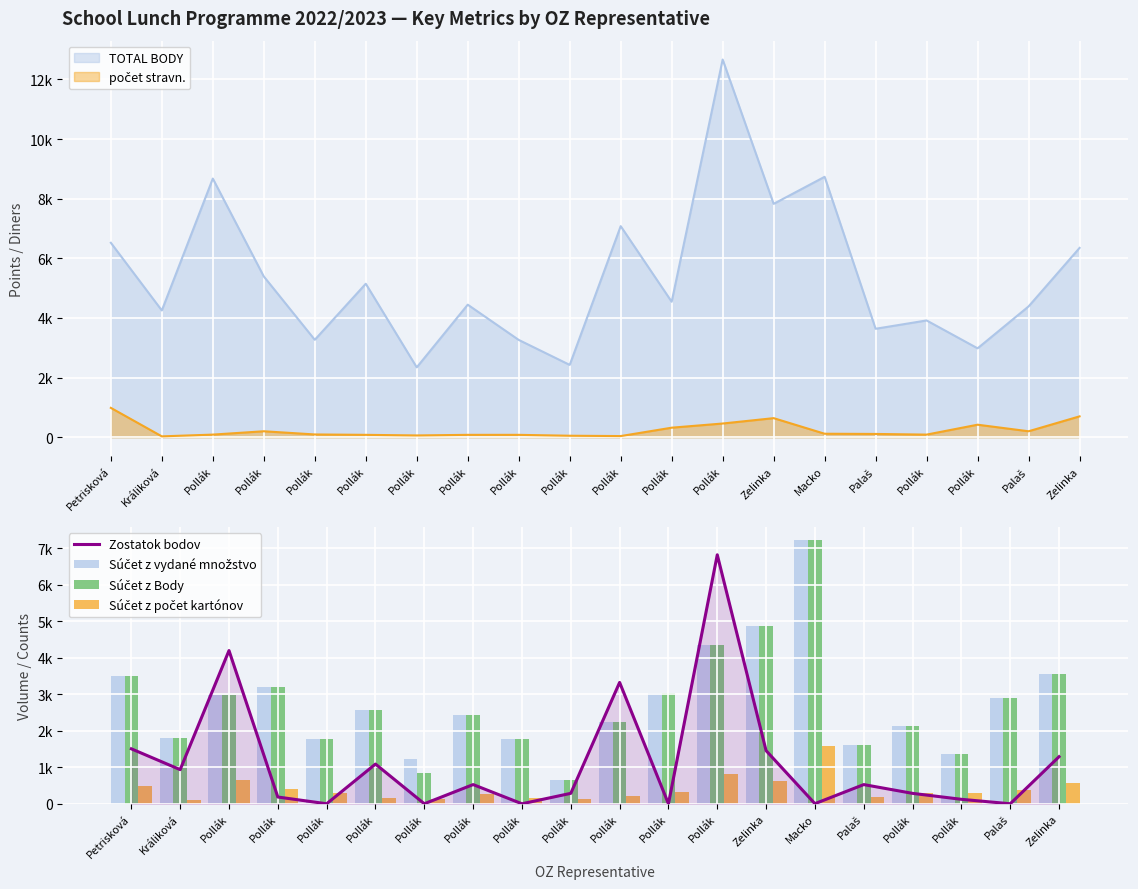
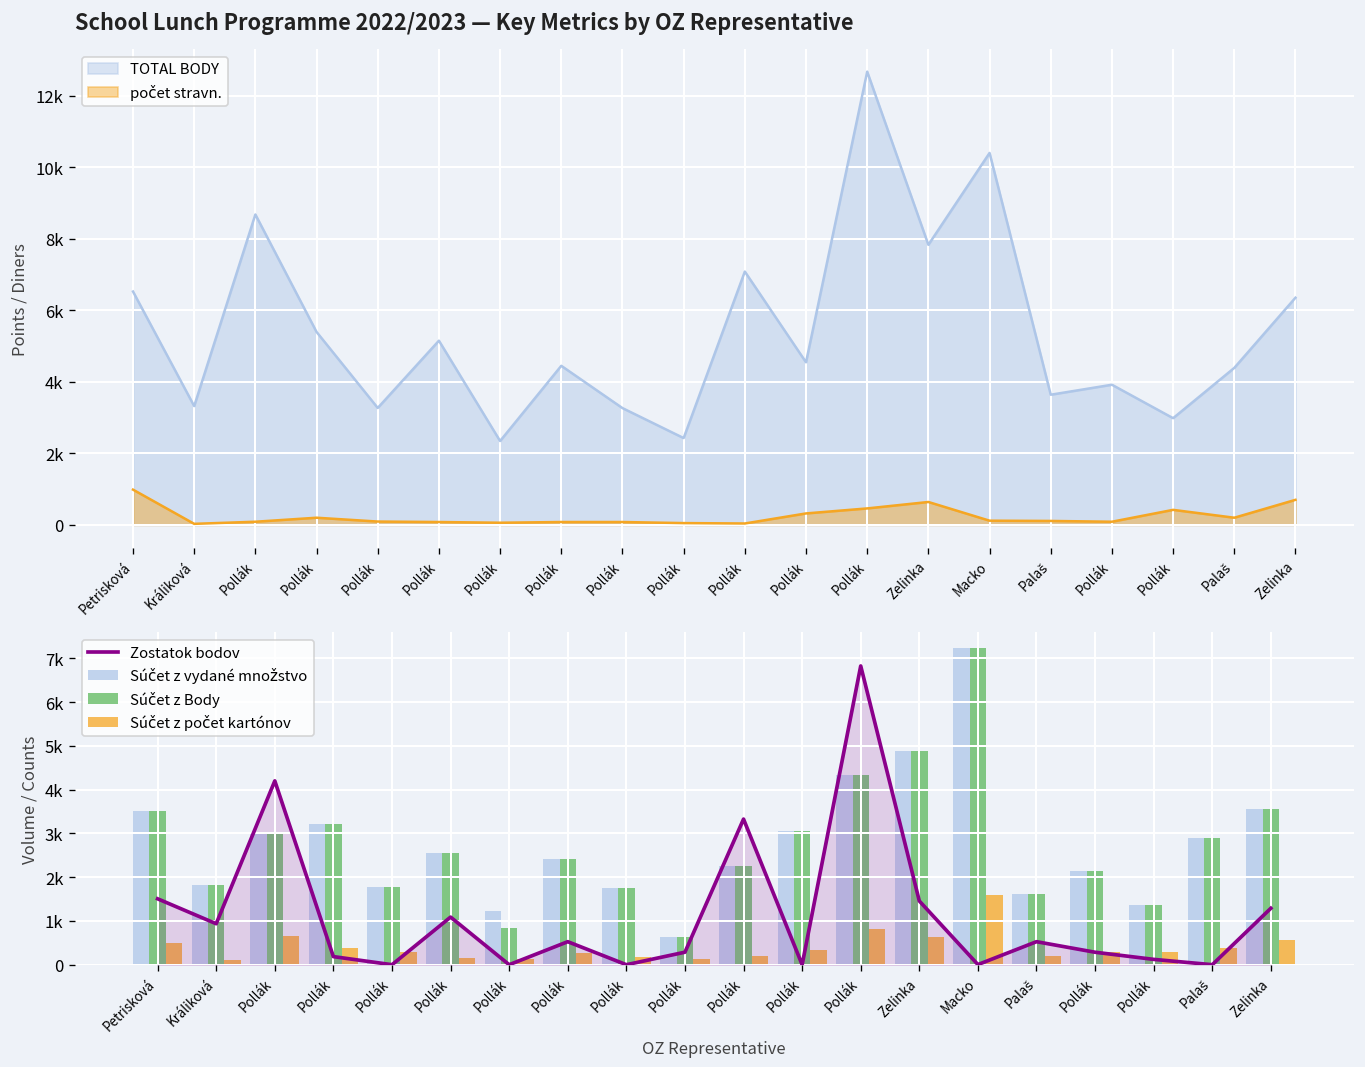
School Lunch Programme 2022/2023 — Key Metrics by OZ Representative, TOTAL BODY, Králiková: 4300 -> 3300
School Lunch Programme 2022/2023 — Key Metrics by OZ Representative, TOTAL BODY, Macko: 8700 -> 10400
